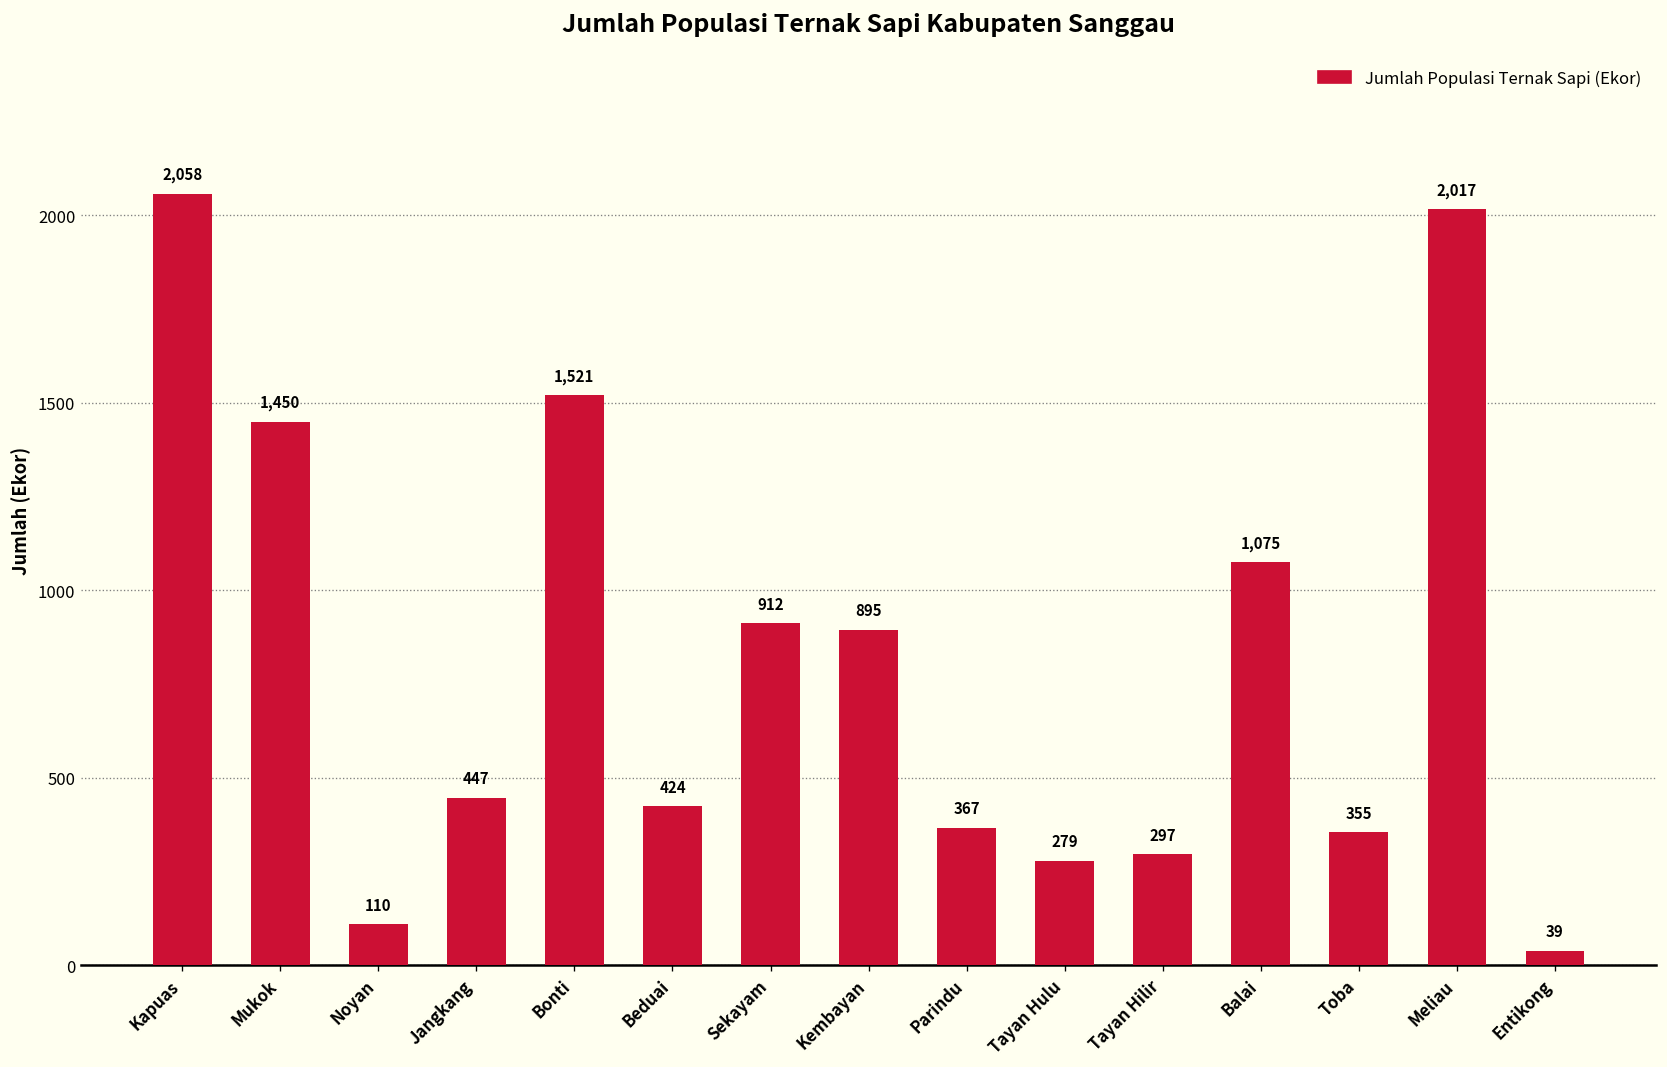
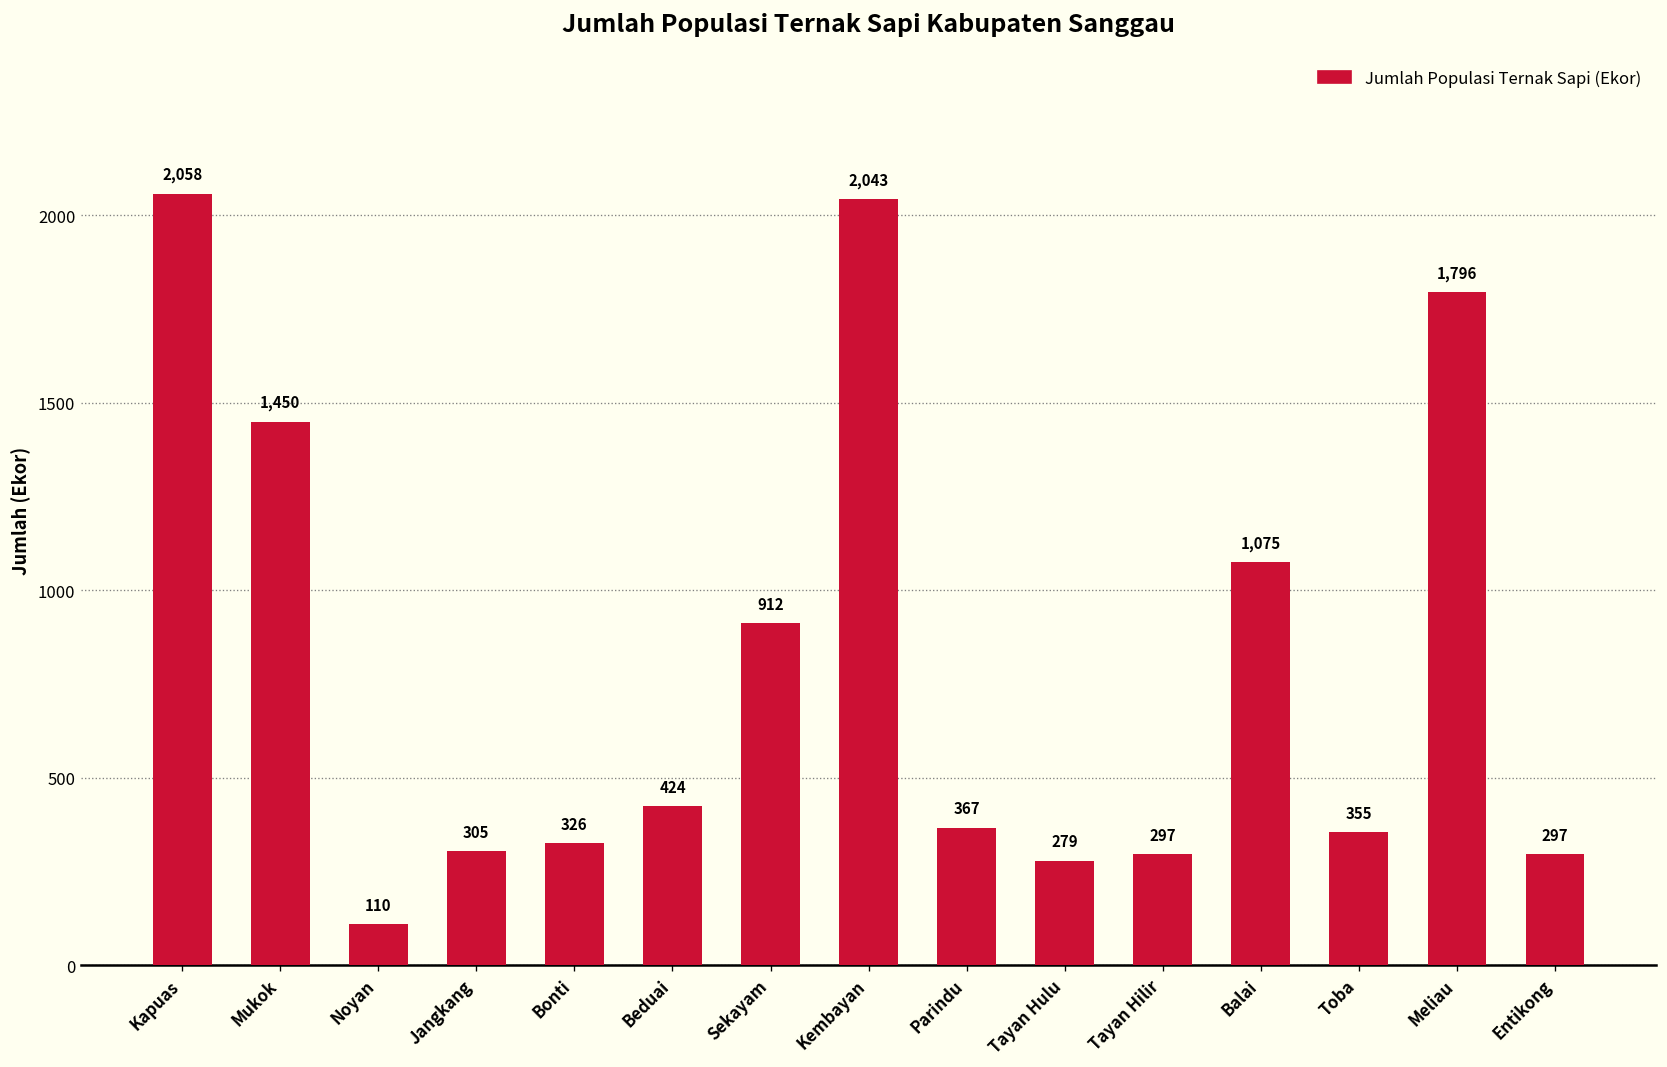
Jangkang: 447 -> 305
Bonti: 1,521 -> 326
Kembayan: 895 -> 2,043
Meliau: 2,017 -> 1,796
Entikong: 39 -> 297
